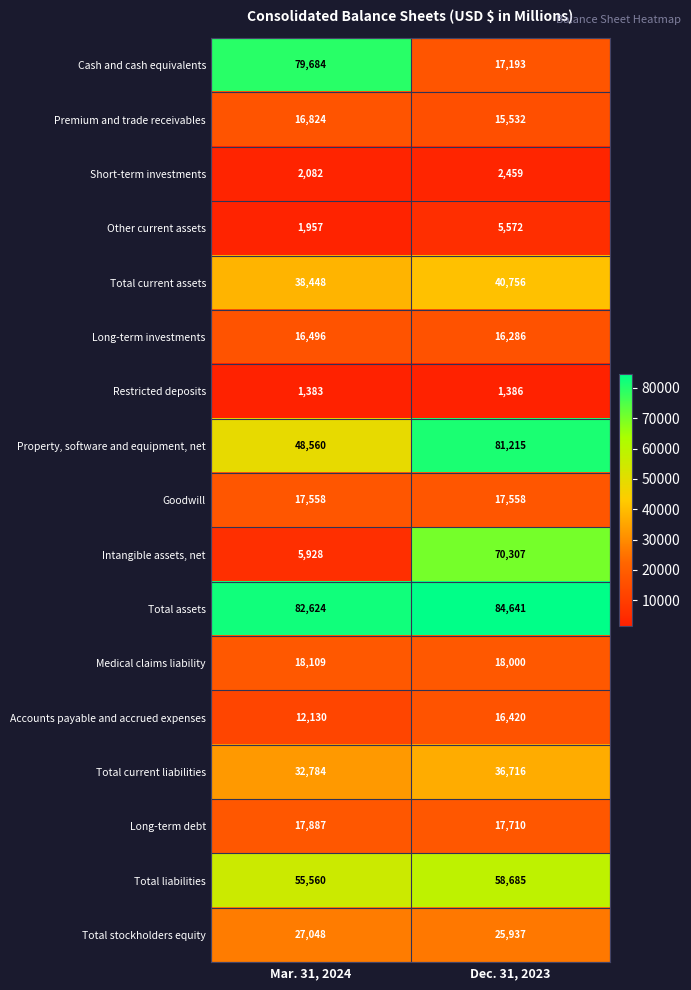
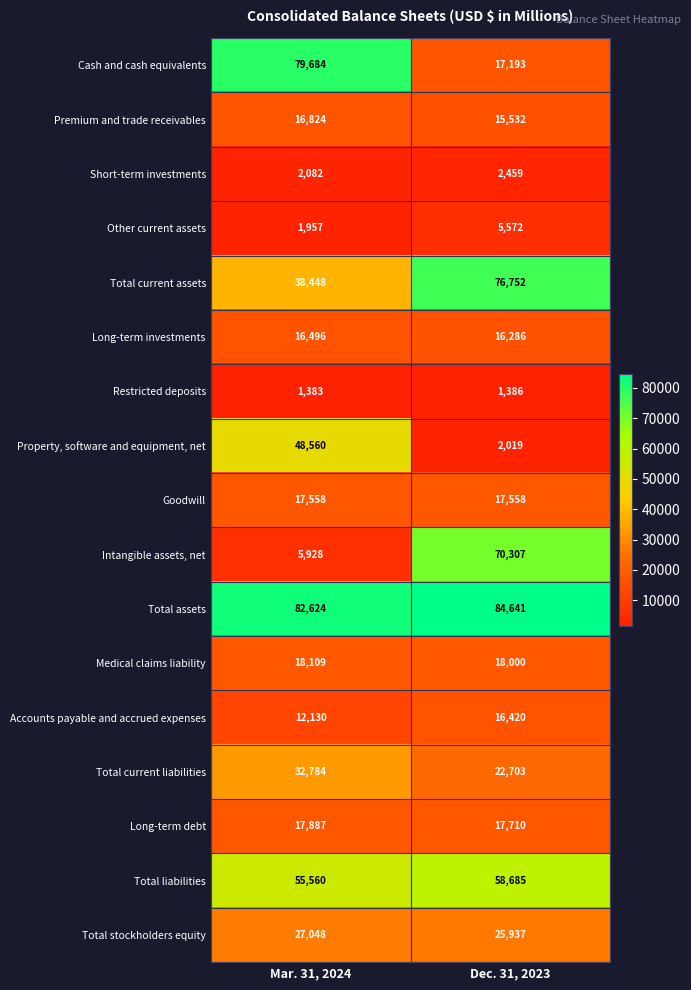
Total current assets, Dec. 31, 2023: 40,756 -> 76,752
Property, software and equipment, net, Dec. 31, 2023: 81,215 -> 2,019
Total current liabilities, Dec. 31, 2023: 36,716 -> 22,703
